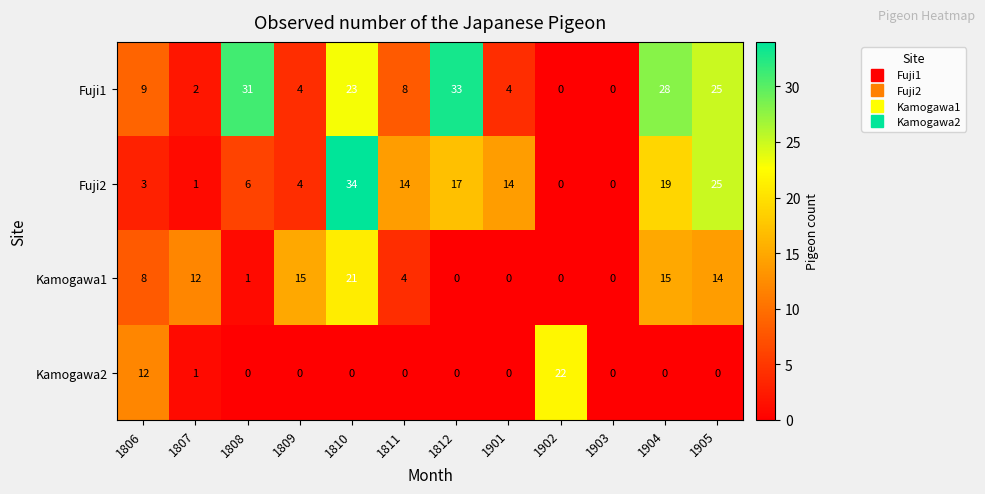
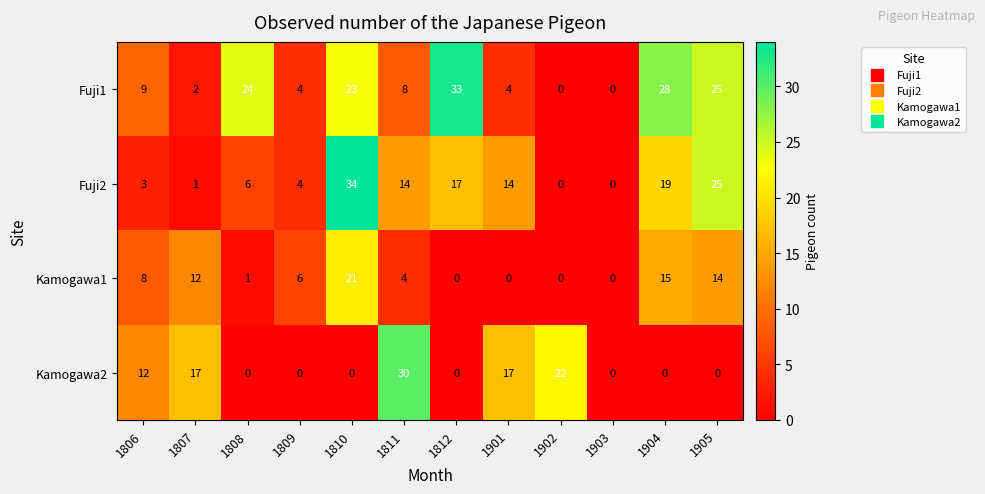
Fuji1, 1808: 31 -> 24
Kamogawa1, 1809: 15 -> 6
Kamogawa2, 1807: 1 -> 17
Kamogawa2, 1811: 0 -> 30
Kamogawa2, 1901: 0 -> 17
